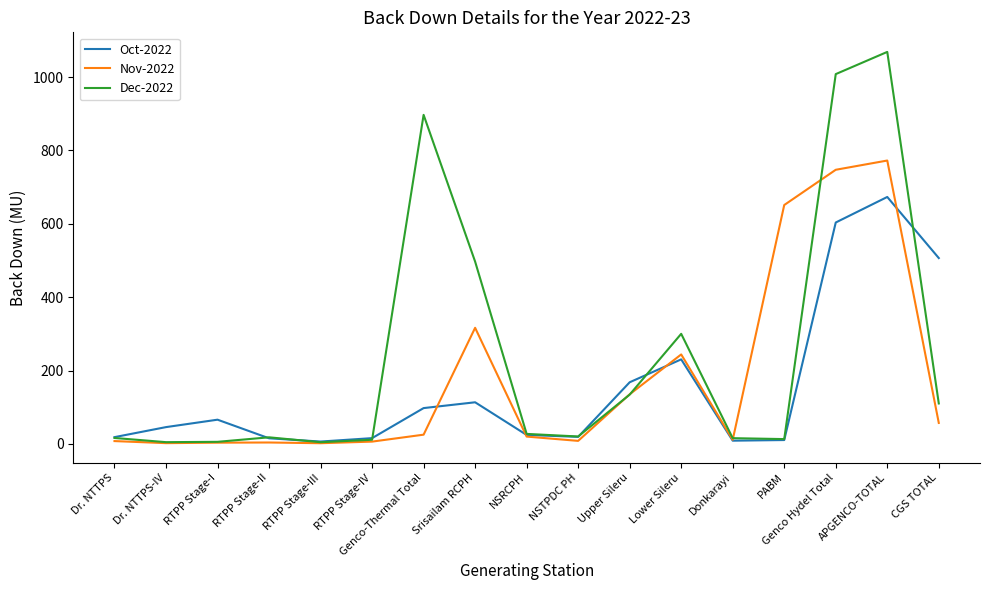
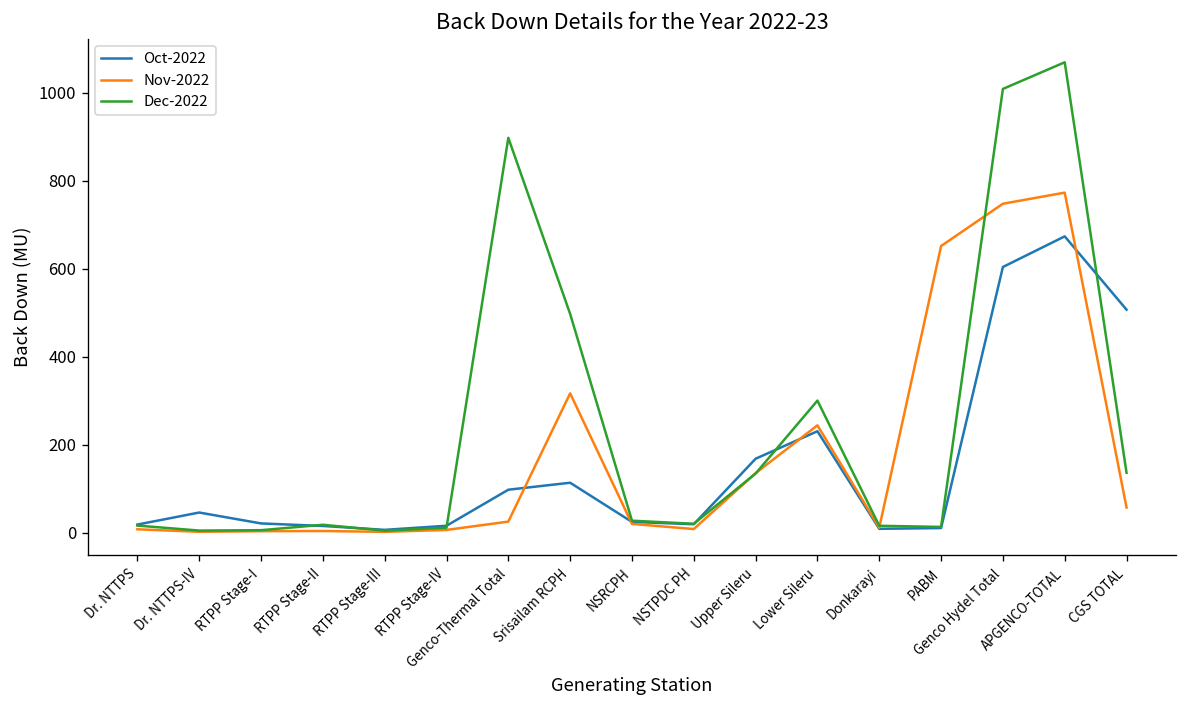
Oct-2022, RTPP Stage-I: 70 -> 20
Dec-2022, CGS TOTAL: 110 -> 140
